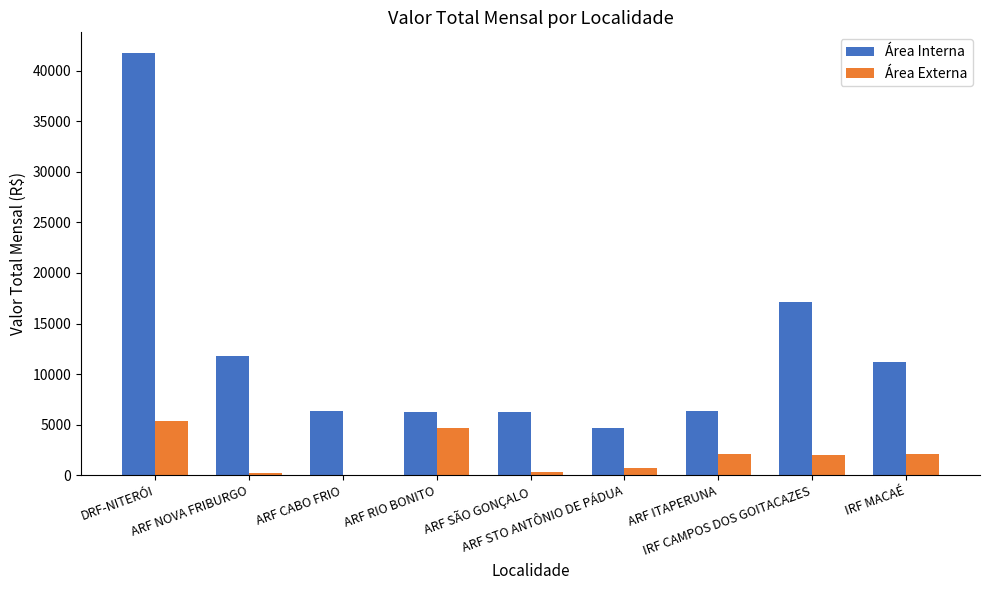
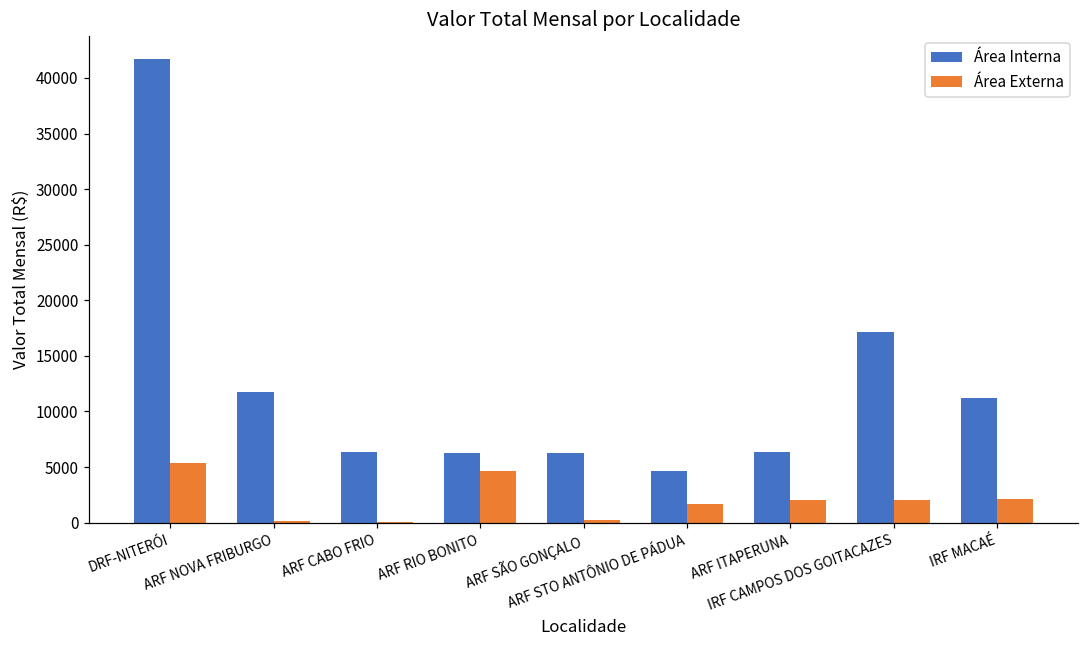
Área Externa, ARF STO ANTÔNIO DE PÁDUA: 700 -> 1700
